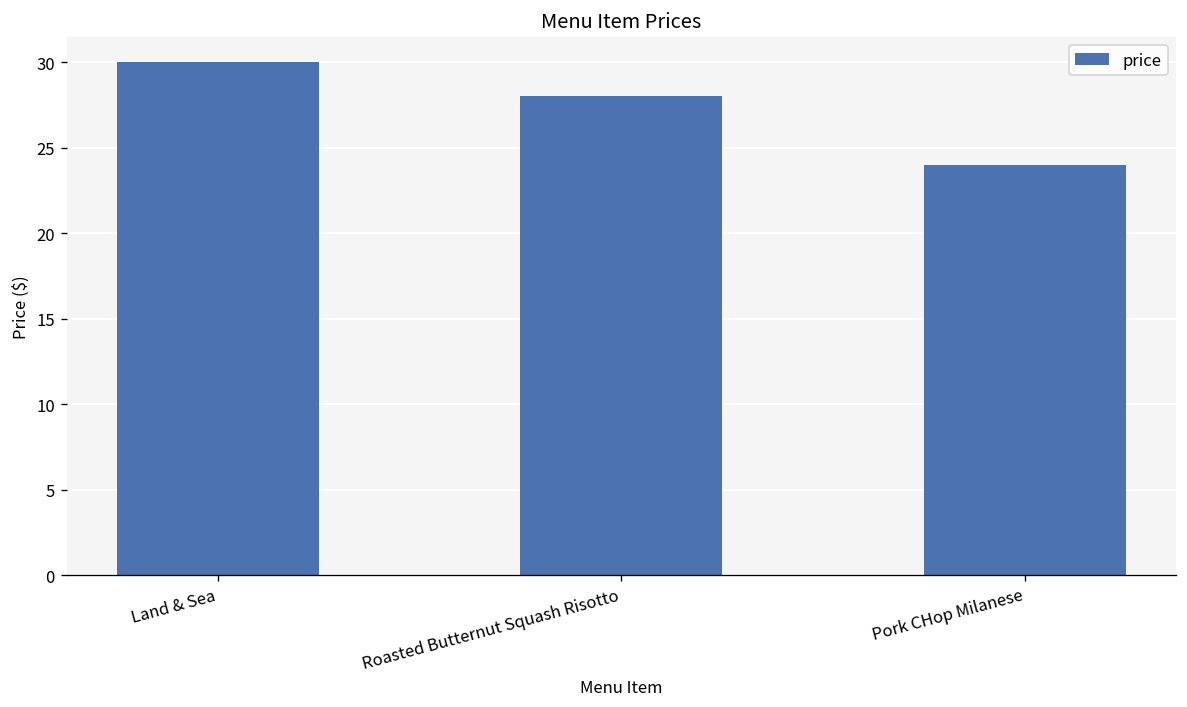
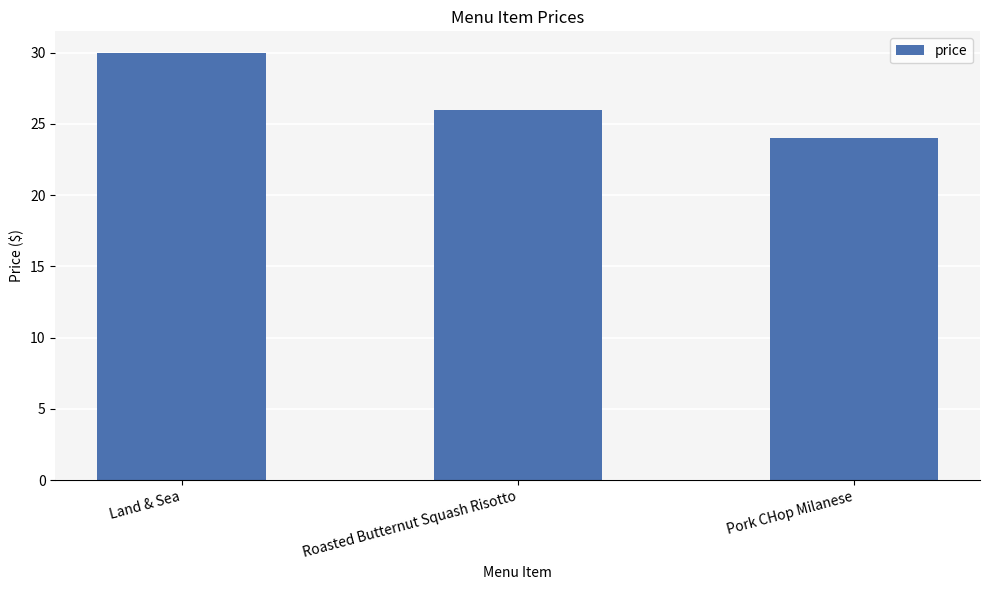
Roasted Butternut Squash Risotto: 28 -> 26
